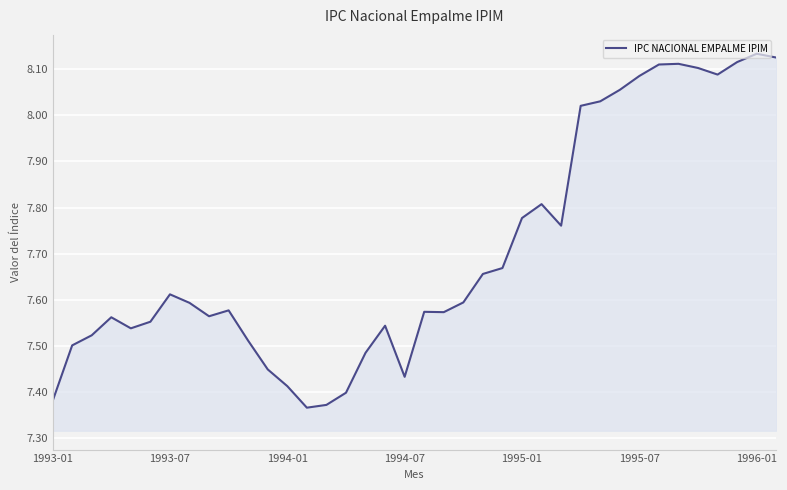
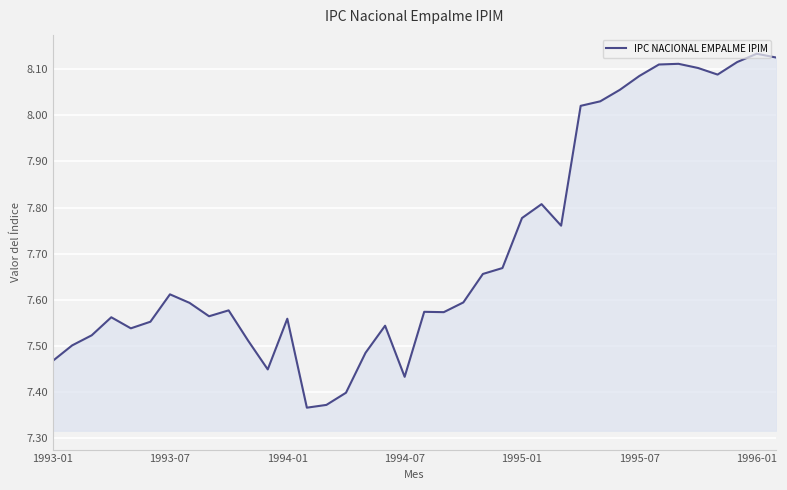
1993-01: 7.38 -> 7.47
1994-01: 7.41 -> 7.56
